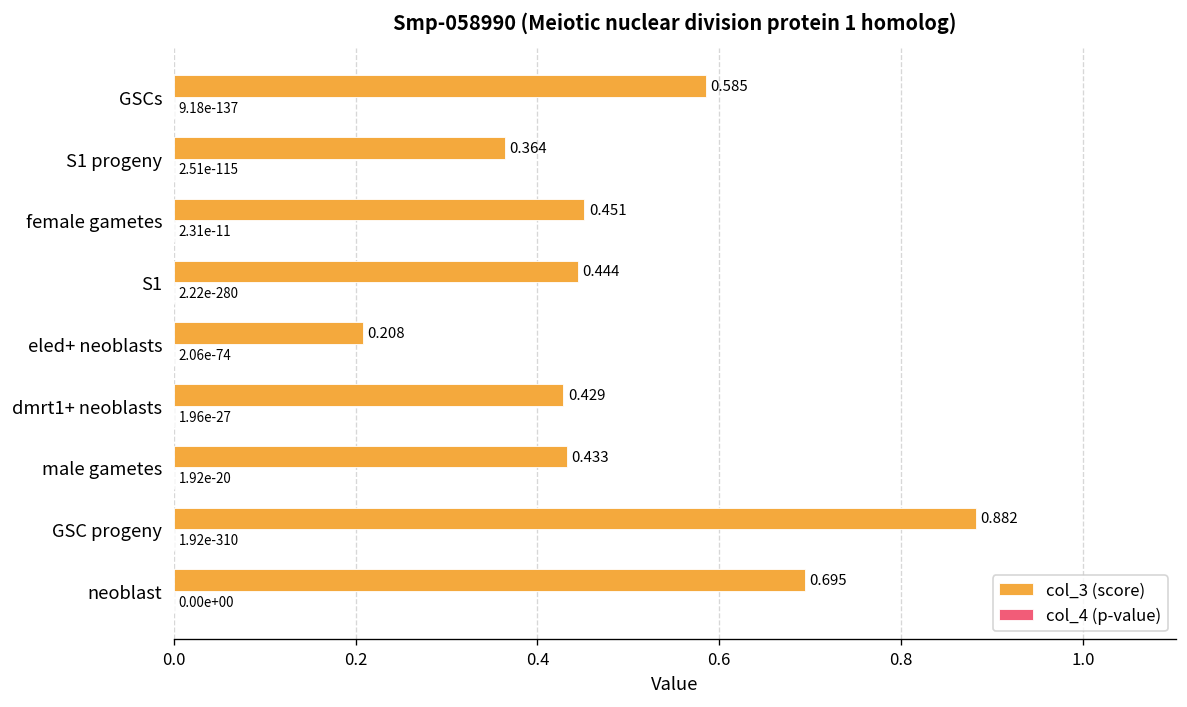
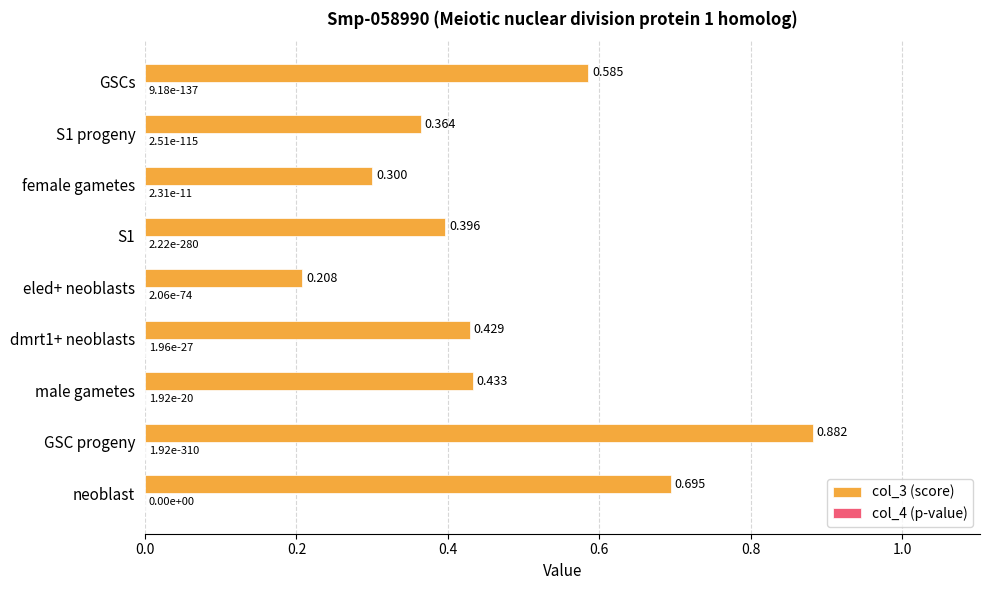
col_3 (score), female gametes: 0.451 -> 0.300
col_3 (score), S1: 0.444 -> 0.396
